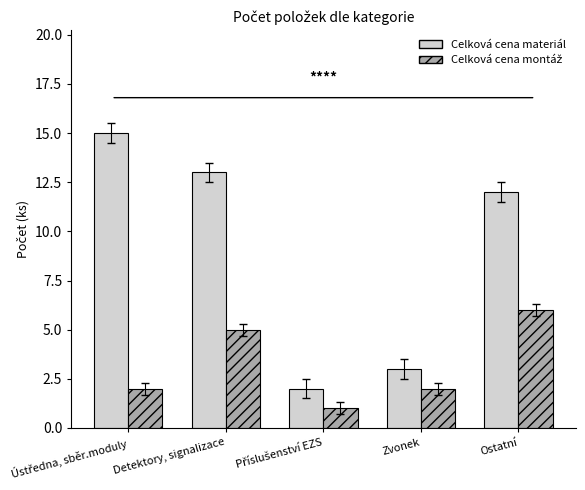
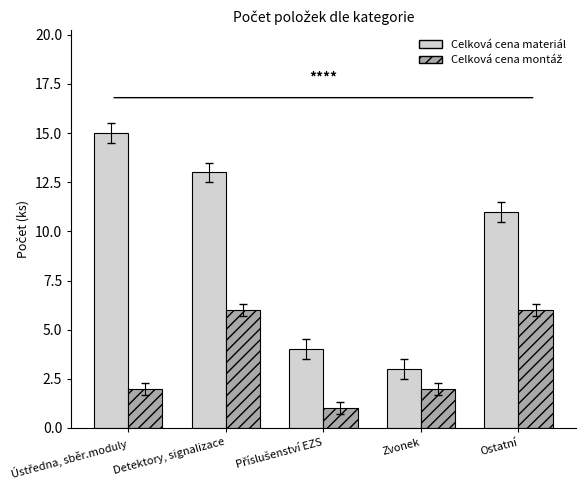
Celková cena montáž, Detektory, signalizace: 5 -> 6
Celková cena materiál, Příslušenství EZS: 2 -> 4
Celková cena materiál, Ostatní: 12 -> 11
